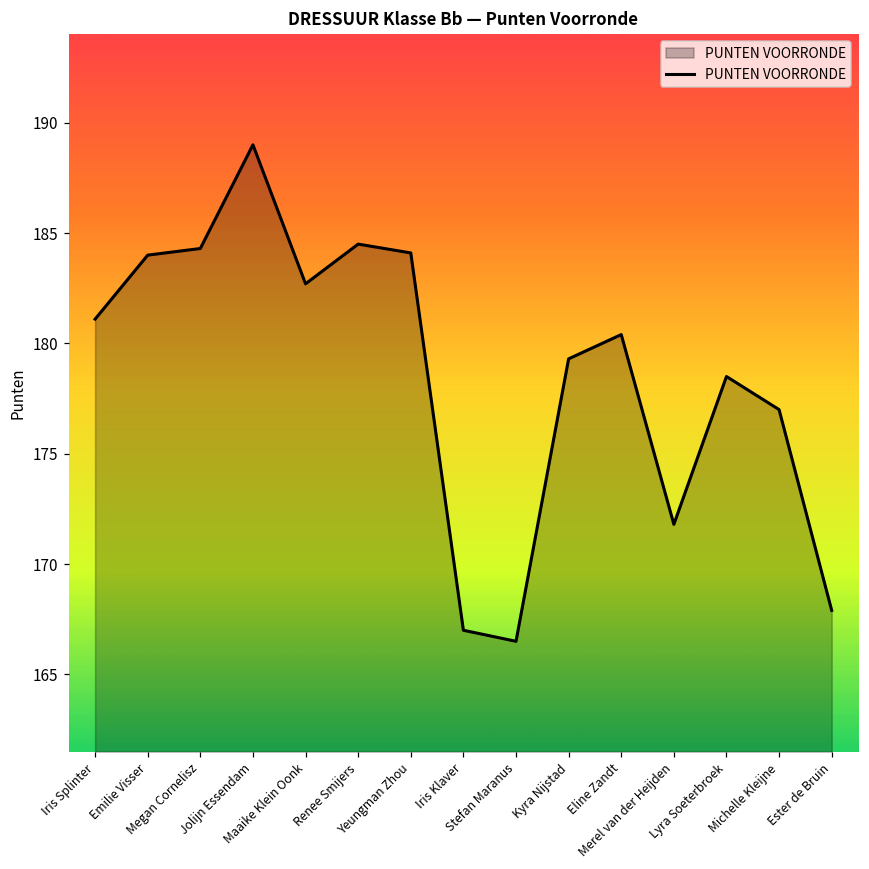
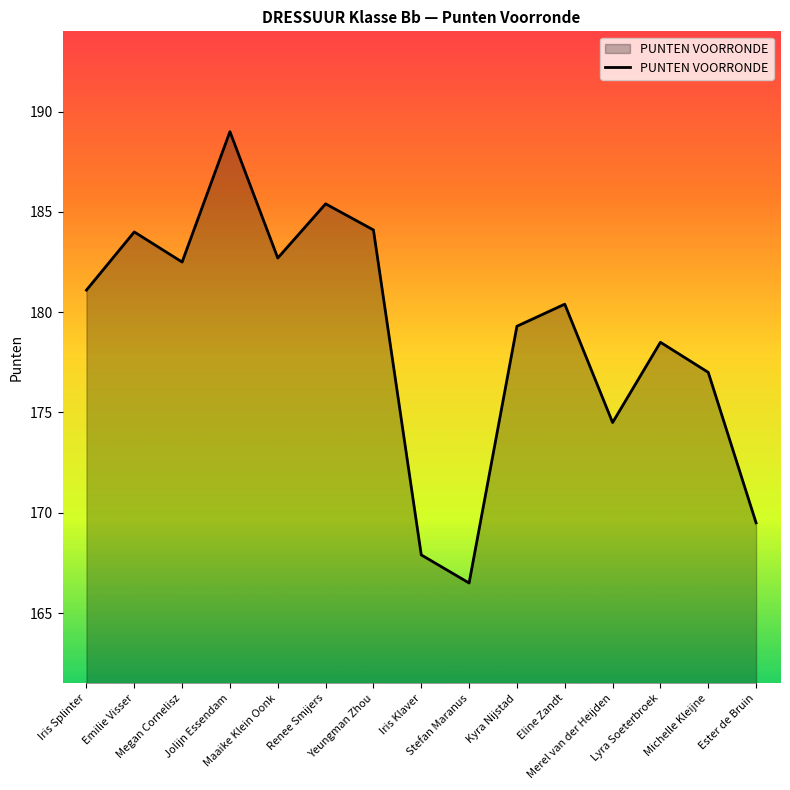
Megan Cornelisz: 184.3 -> 182.5
Renee Smijers: 184.5 -> 185.4
Iris Klaver: 167.0 -> 167.9
Merel van der Heijden: 171.8 -> 174.5
Ester de Bruin: 167.9 -> 169.5
